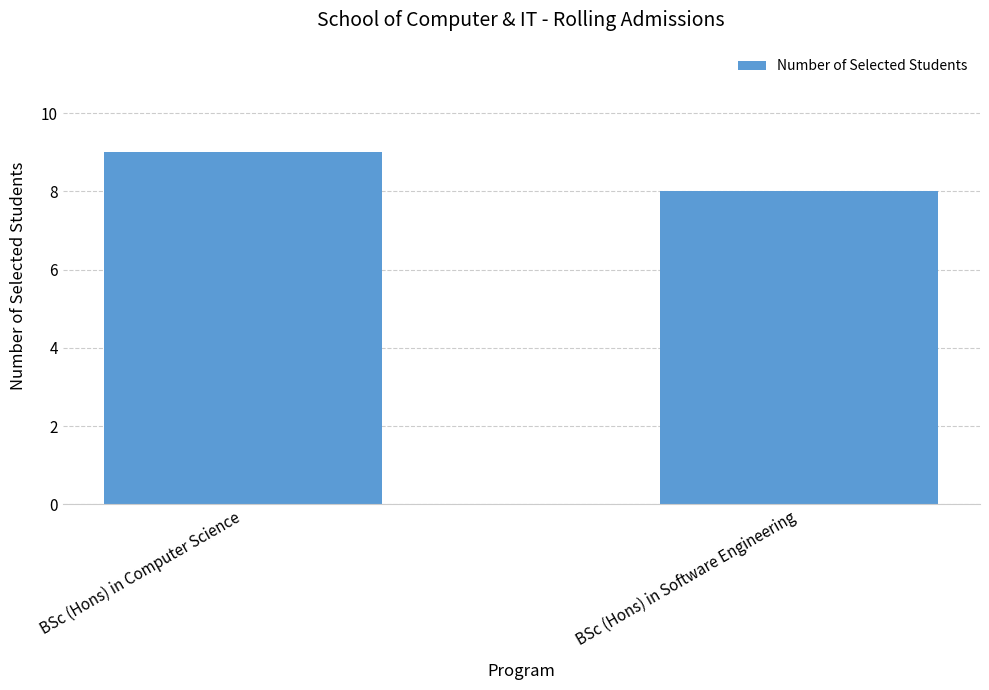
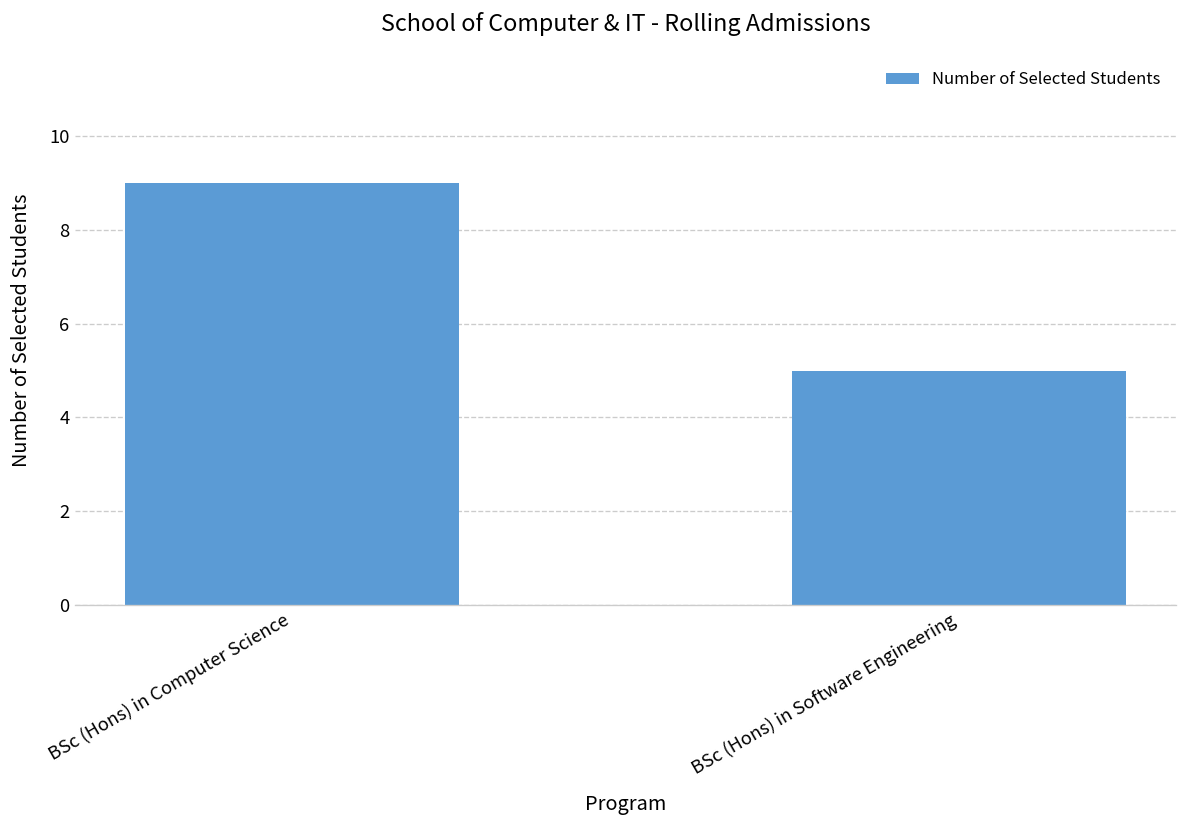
BSc (Hons) in Software Engineering: 8 -> 5
